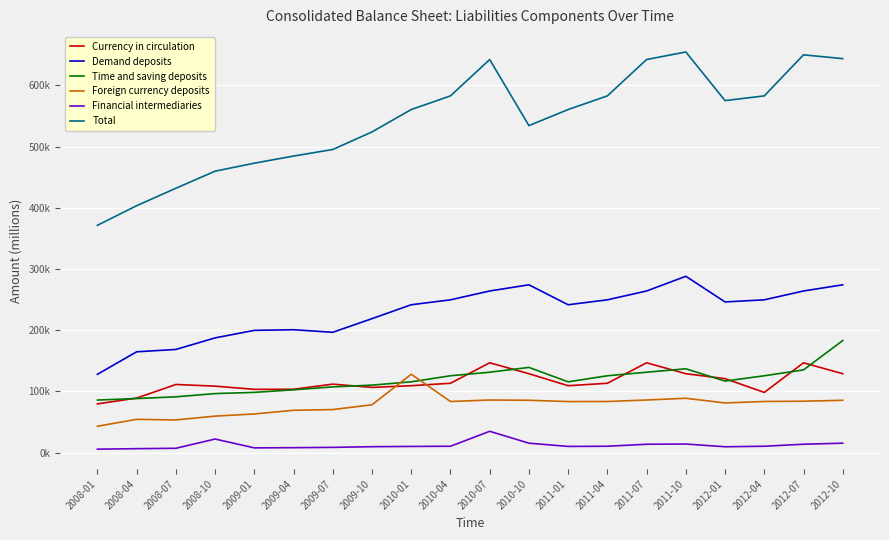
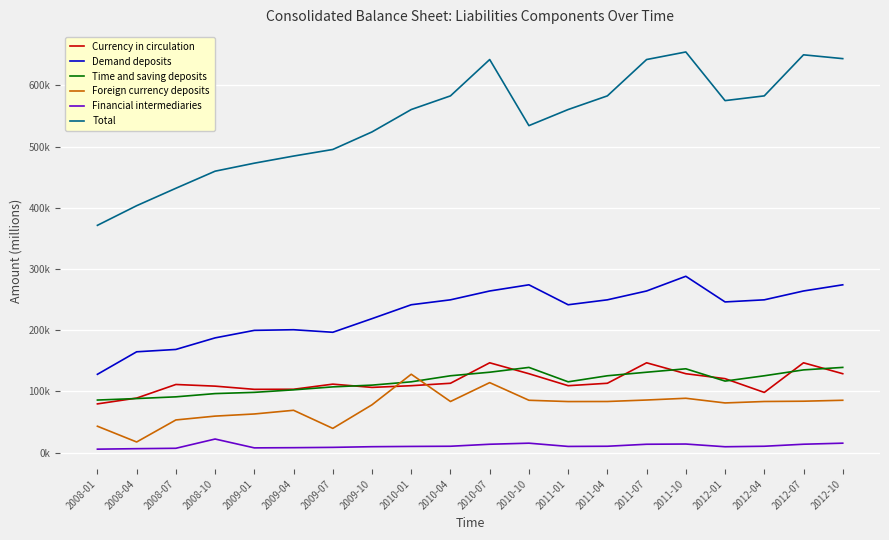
Foreign currency deposits, 2008-04: 50000 -> 20000
Foreign currency deposits, 2009-07: 70000 -> 40000
Foreign currency deposits, 2010-07: 90000 -> 110000
Financial intermediaries, 2010-07: 30000 -> 10000
Time and saving deposits, 2012-10: 180000 -> 140000
